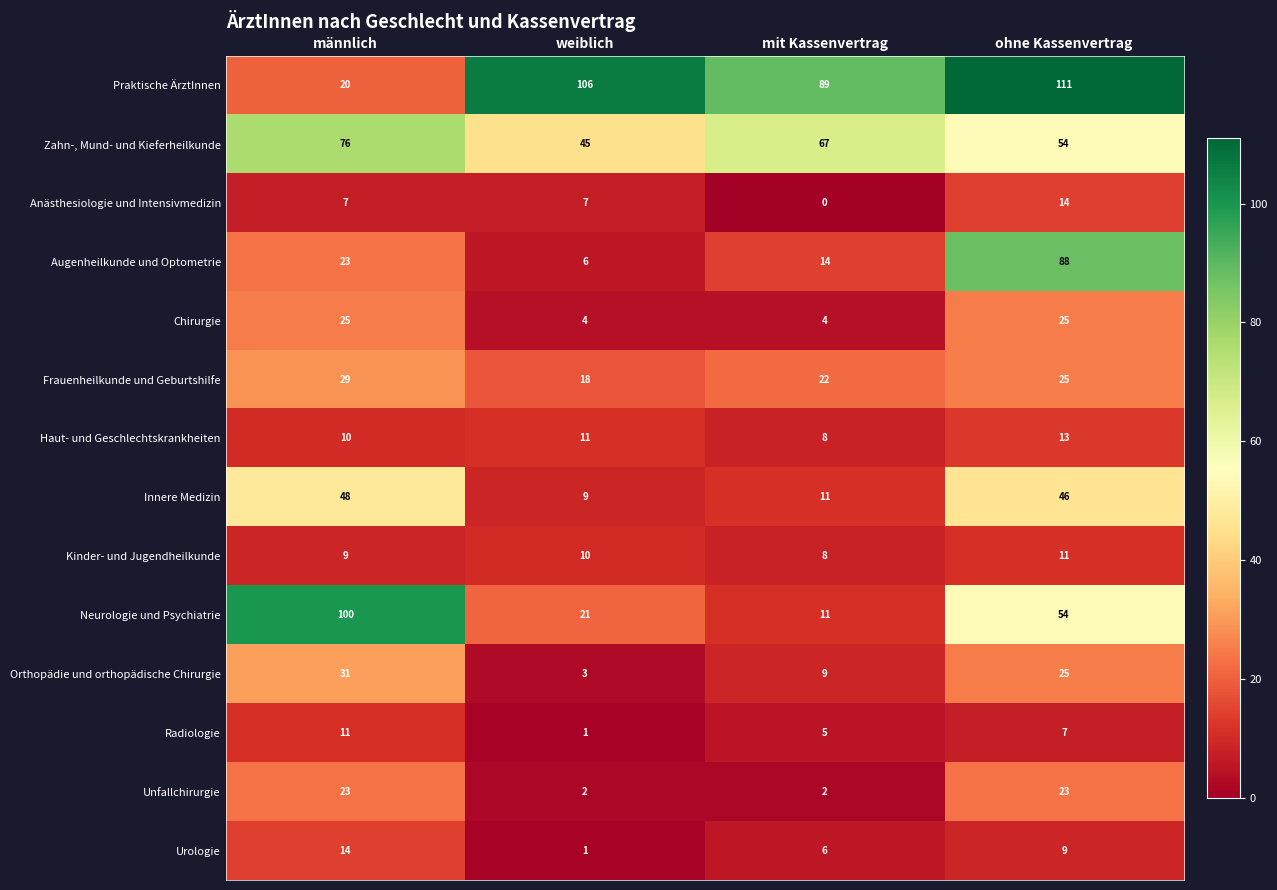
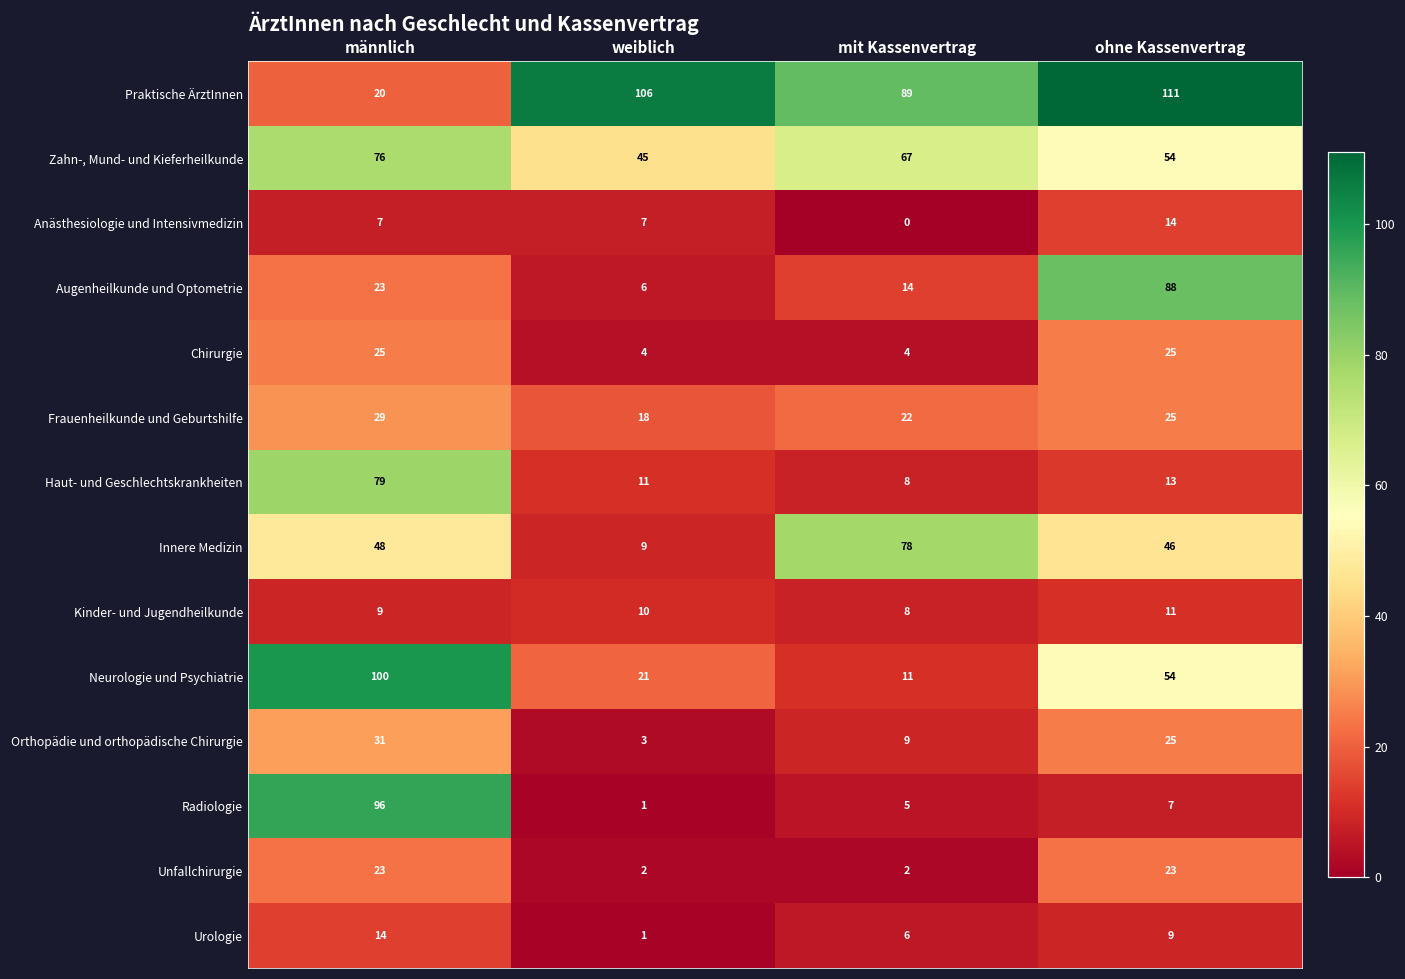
Haut- und Geschlechtskrankheiten, männlich: 10 -> 79
Innere Medizin, mit Kassenvertrag: 11 -> 78
Radiologie, männlich: 11 -> 96
